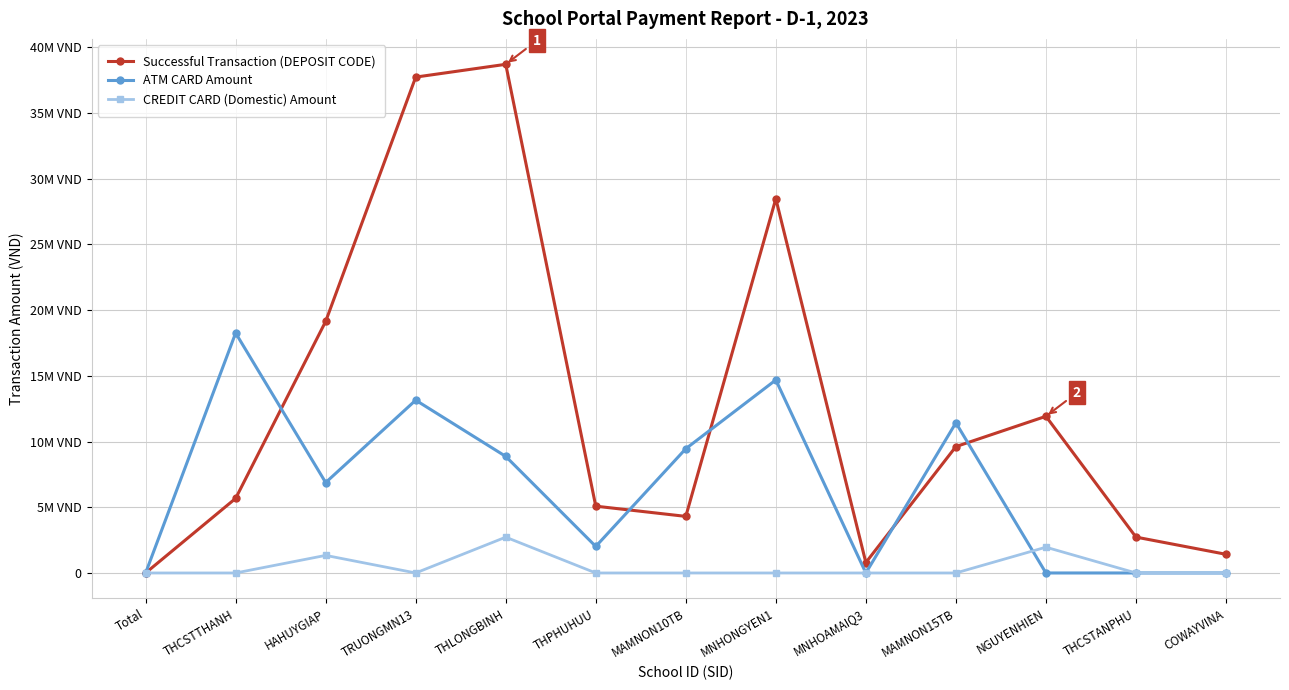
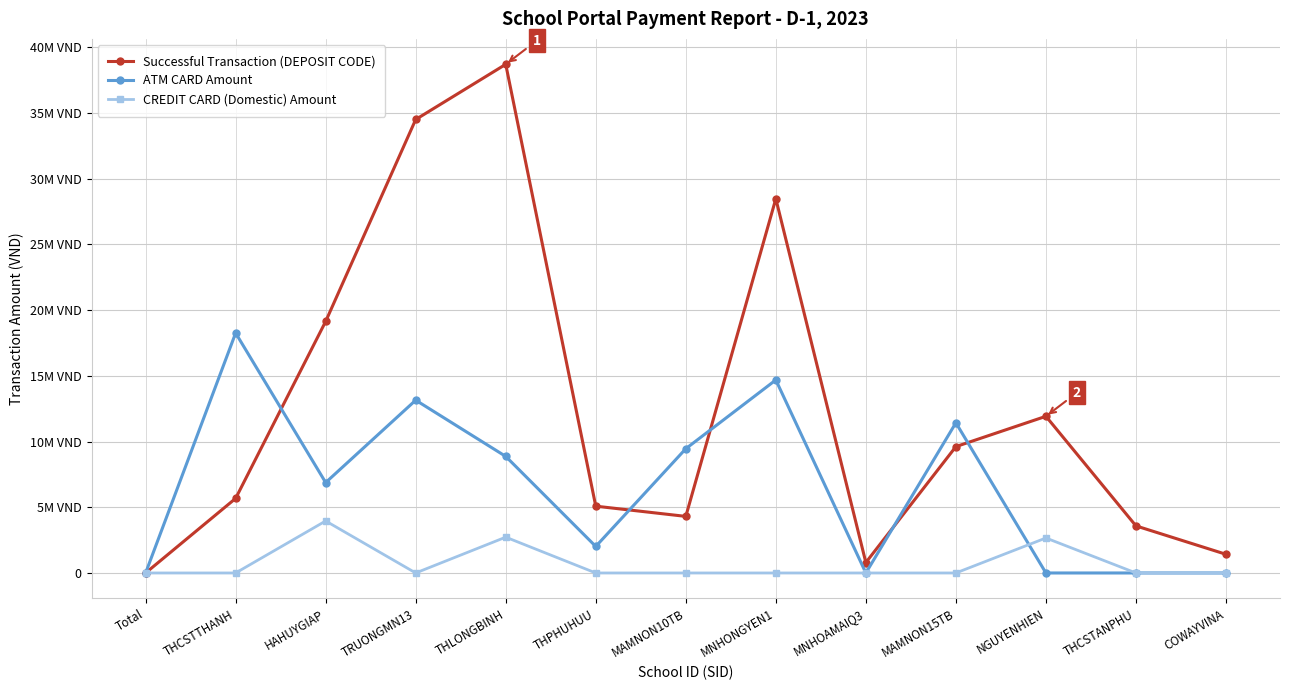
CREDIT CARD (Domestic) Amount, HAHUYGIAP: 1.3M VND -> 4.0M VND
Successful Transaction (DEPOSIT CODE), TRUONGMN13: 37.7M VND -> 34.5M VND
CREDIT CARD (Domestic) Amount, NGUYENHIEN: 2.0M VND -> 2.7M VND
Successful Transaction (DEPOSIT CODE), THCSTANPHU: 2.7M VND -> 3.6M VND
